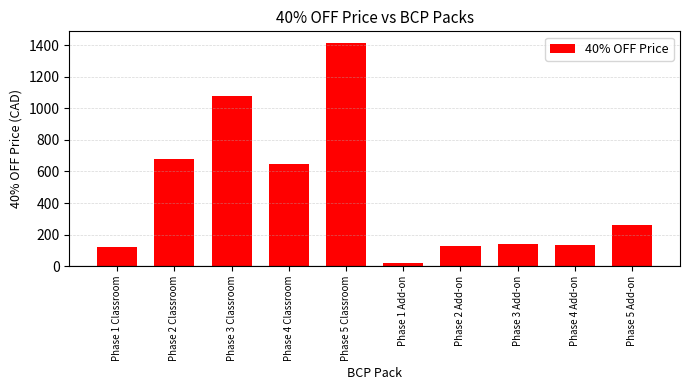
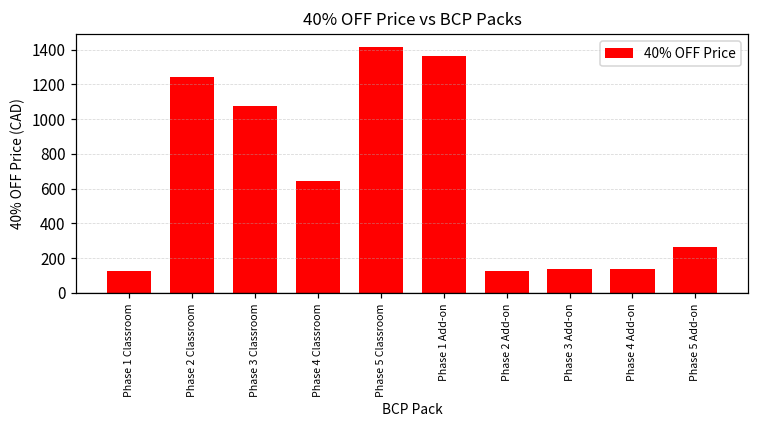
Phase 2 Classroom: 680 -> 1240
Phase 1 Add-on: 20 -> 1360
